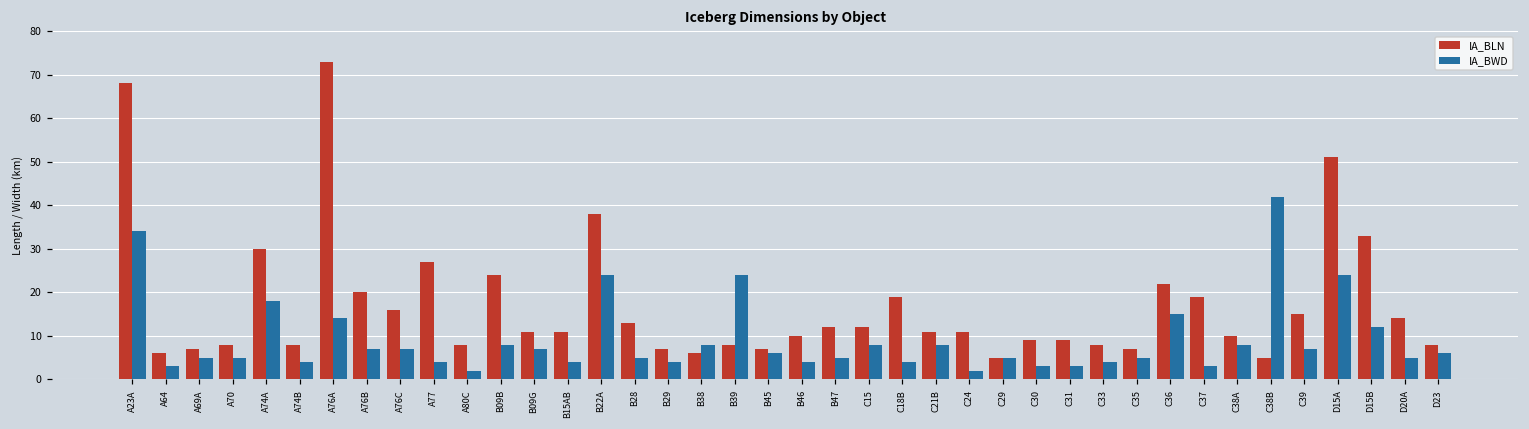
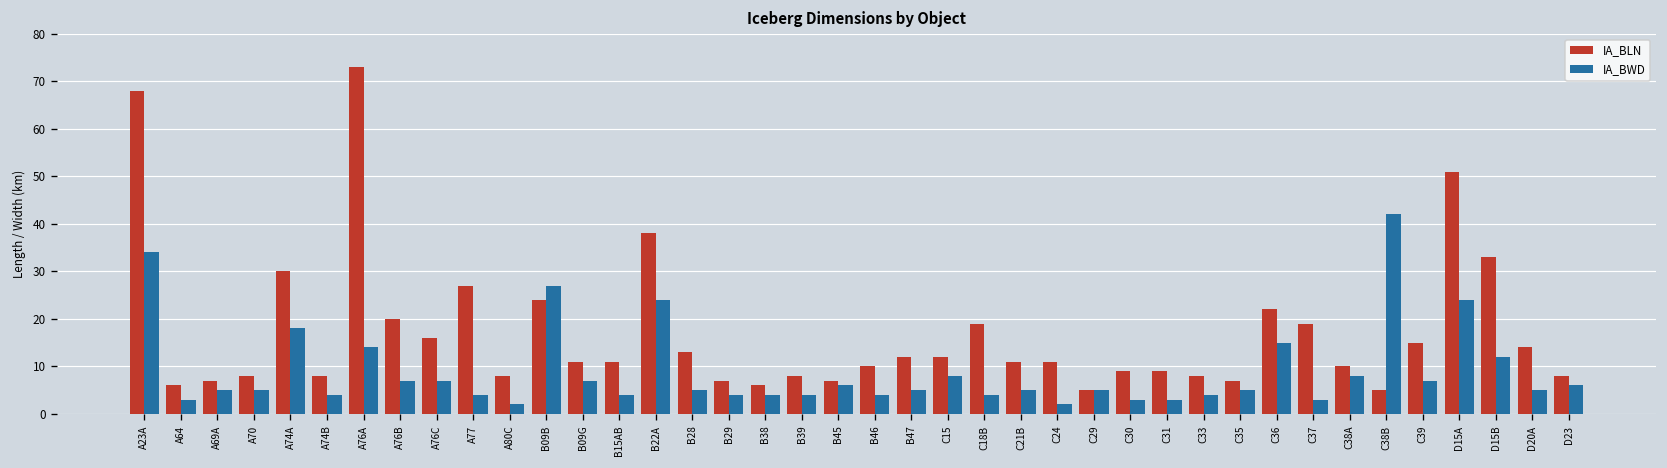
IA_BWD, B09B: 8 -> 27
IA_BWD, B38: 8 -> 4
IA_BWD, B39: 24 -> 4
IA_BWD, C21B: 8 -> 5
